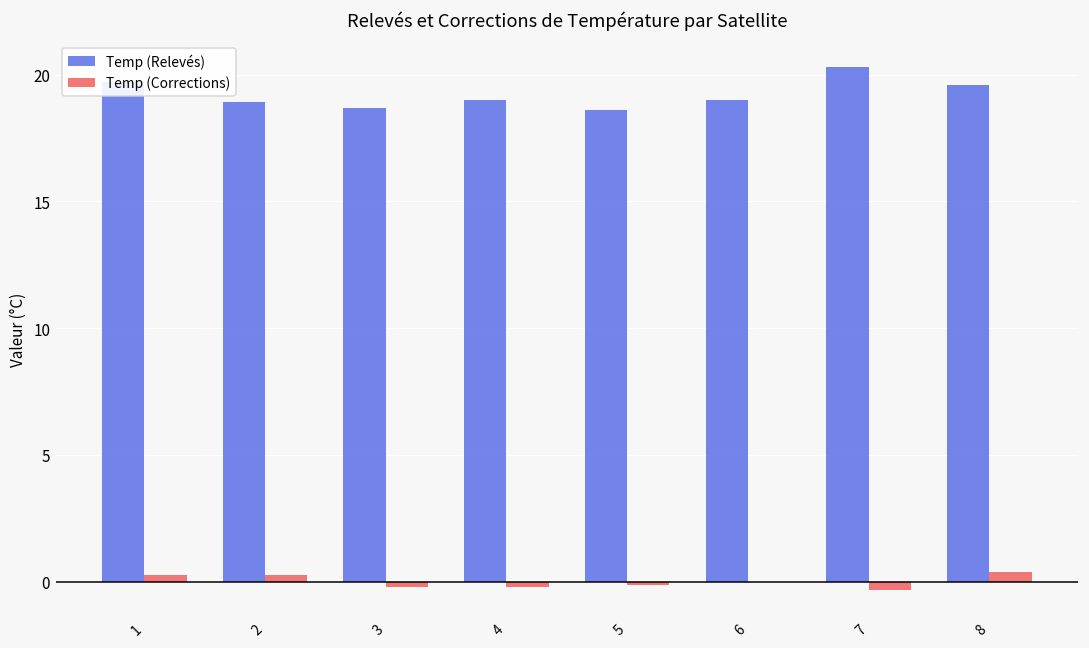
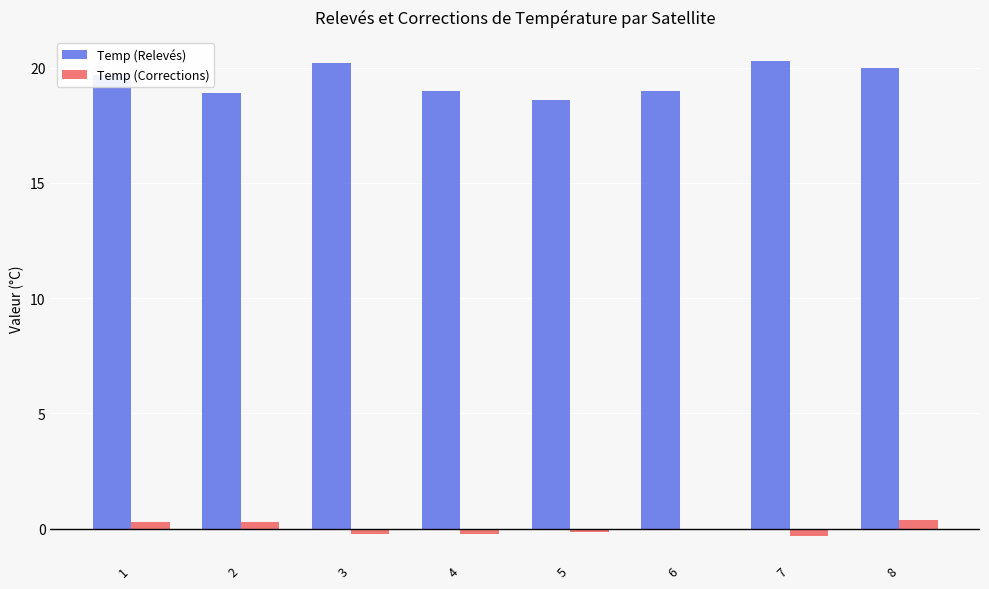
Temp (Relevés), 3: 18.7 -> 20.2
Temp (Relevés), 8: 19.6 -> 20.0
